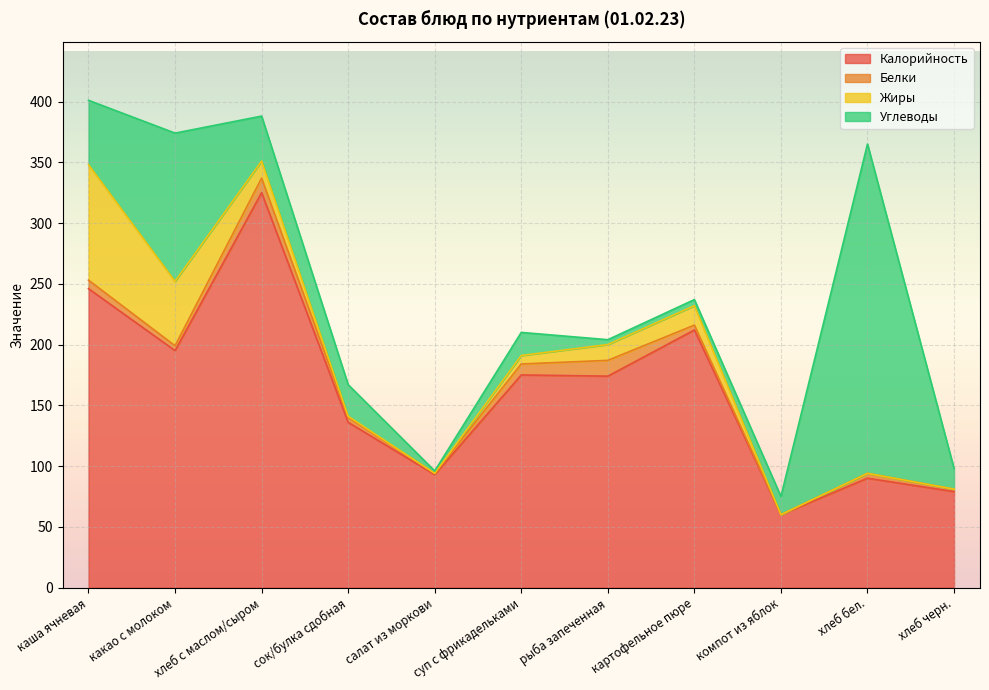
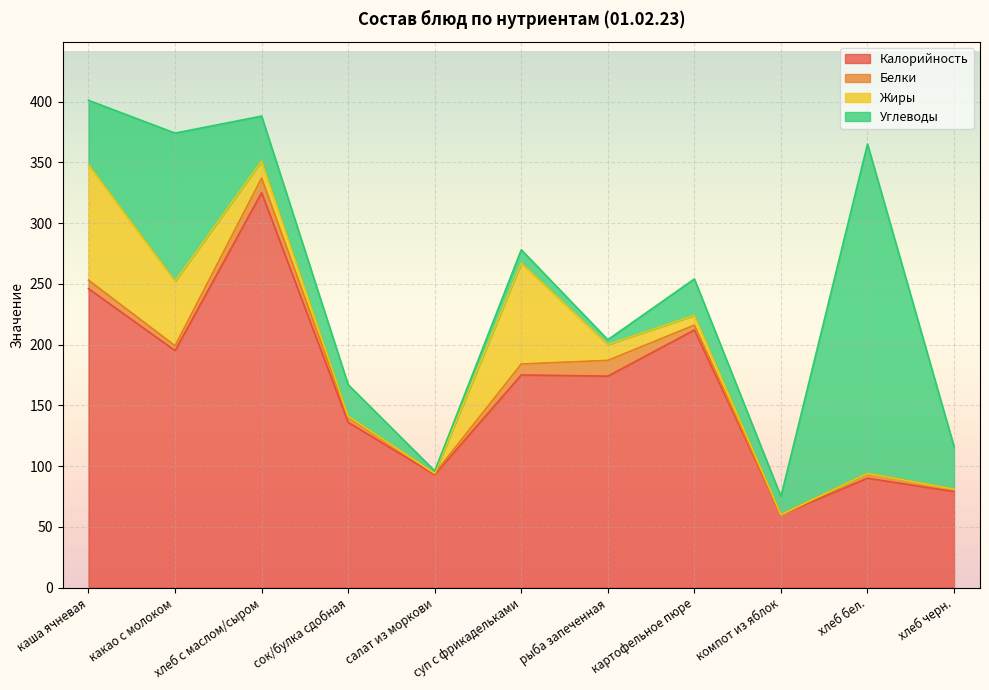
Жиры, суп с фрикадельками: 7 -> 83
Углеводы, суп с фрикадельками: 19 -> 11
Жиры, картофельное пюре: 16 -> 8
Углеводы, картофельное пюре: 5 -> 30
Углеводы, хлеб черн.: 17 -> 35
